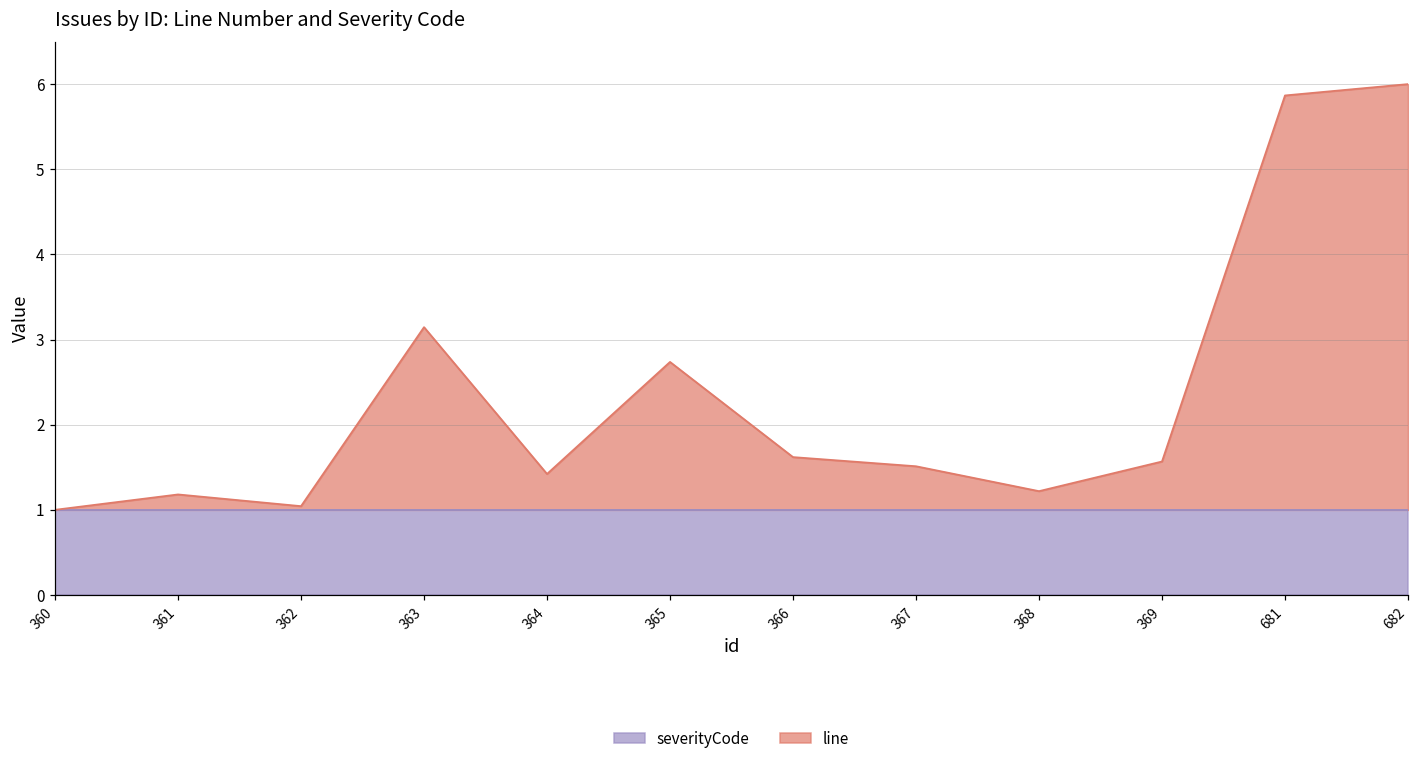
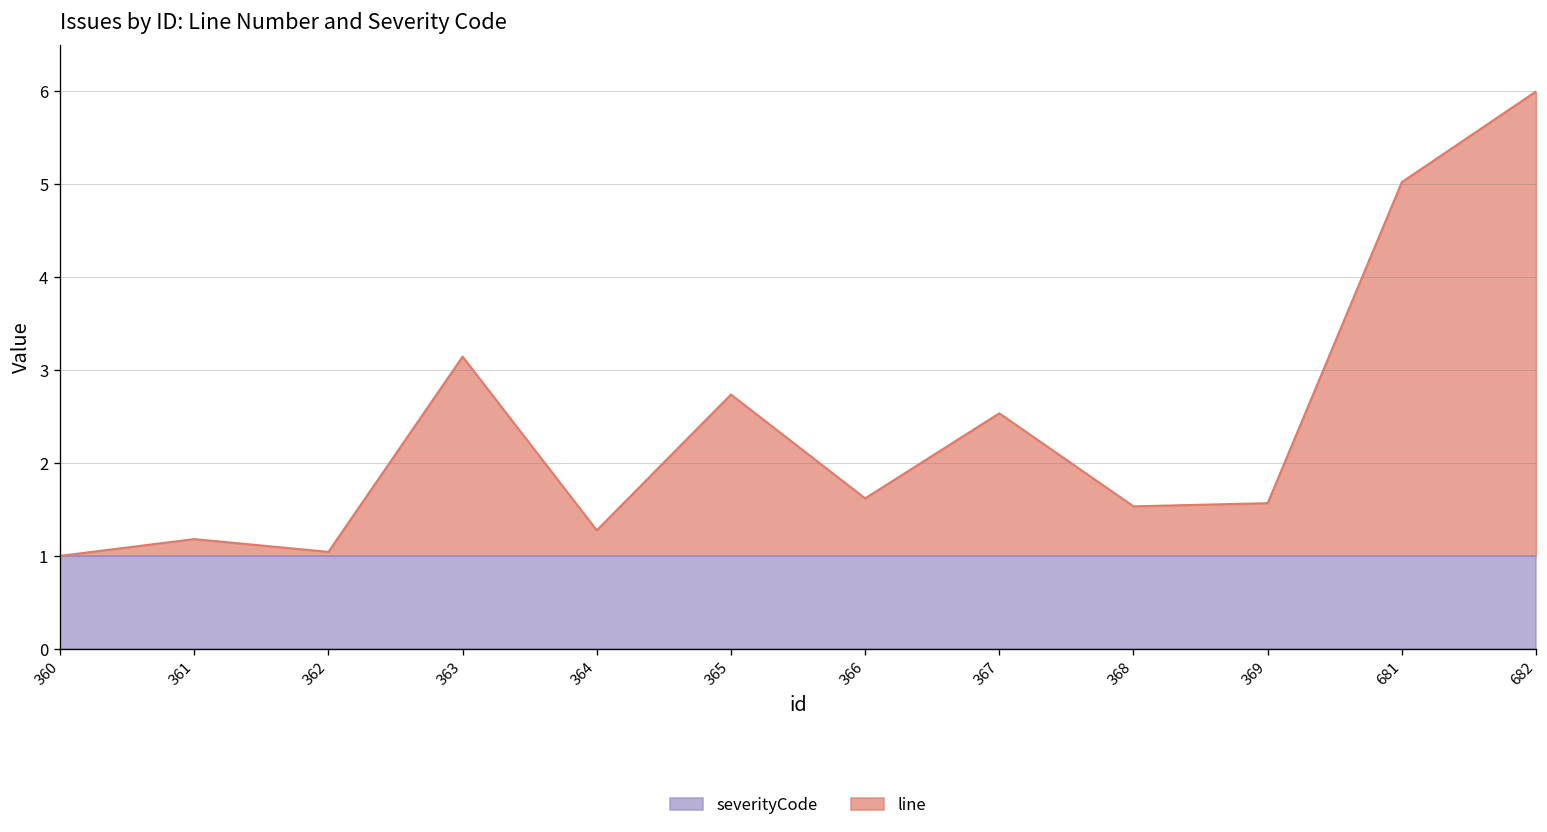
line, 364: 1.4 -> 1.3
line, 367: 1.5 -> 2.5
line, 368: 1.2 -> 1.5
line, 681: 5.9 -> 5.0
